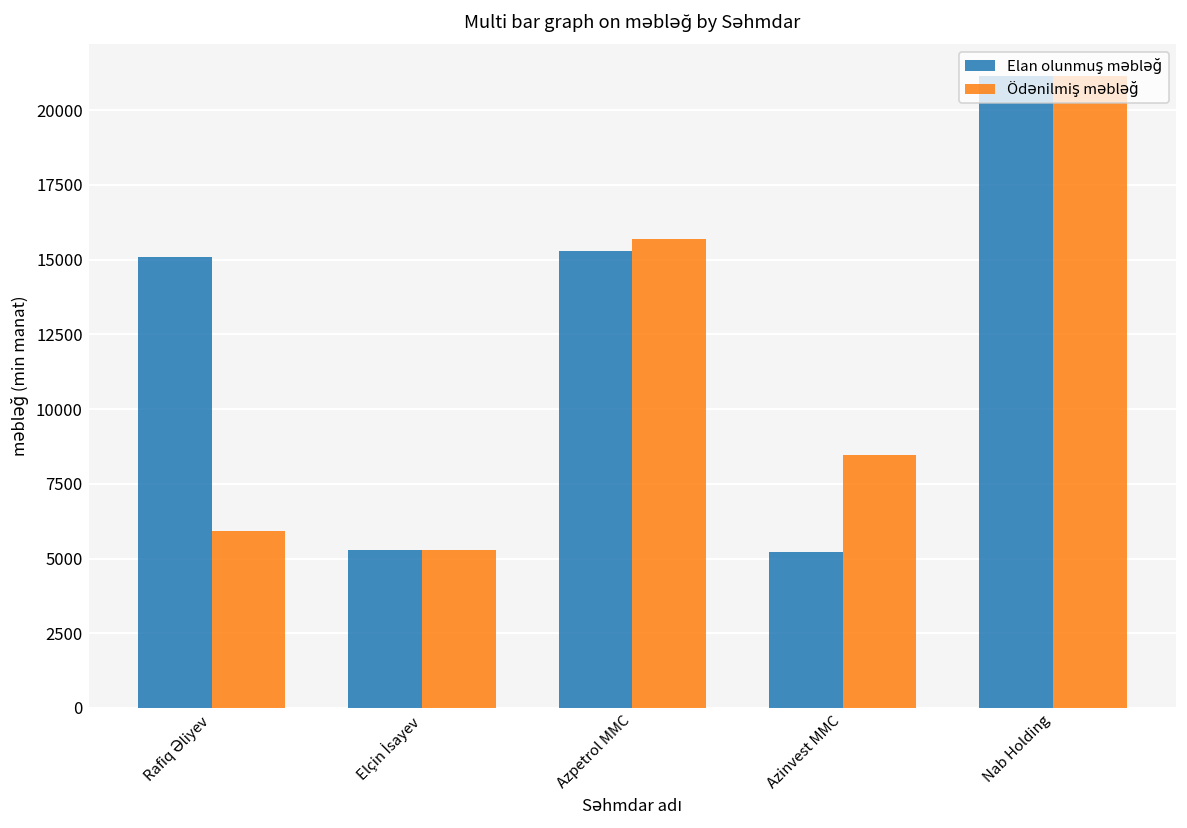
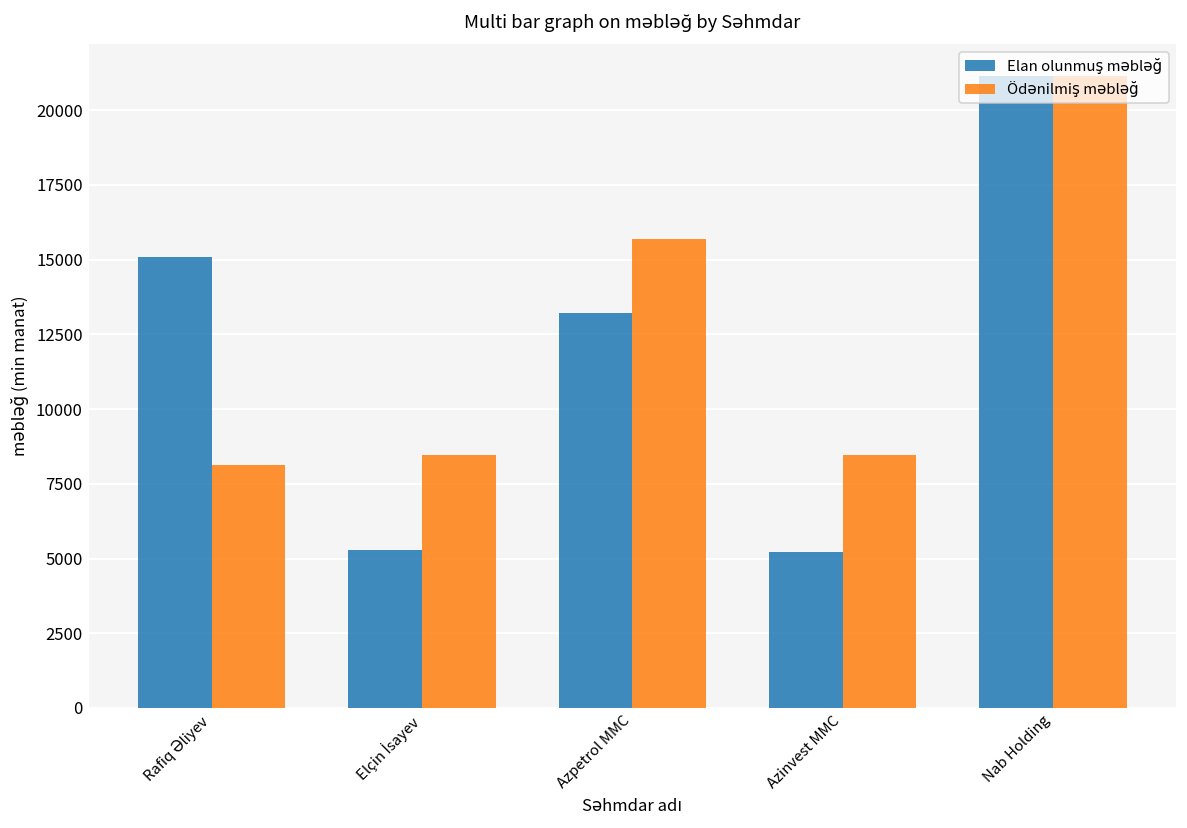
Ödənilmiş məbləğ, Rafiq Əliyev: 5900 -> 8100
Ödənilmiş məbləğ, Elçin İsayev: 5300 -> 8500
Elan olunmuş məbləğ, Azpetrol MMC: 15300 -> 13200
